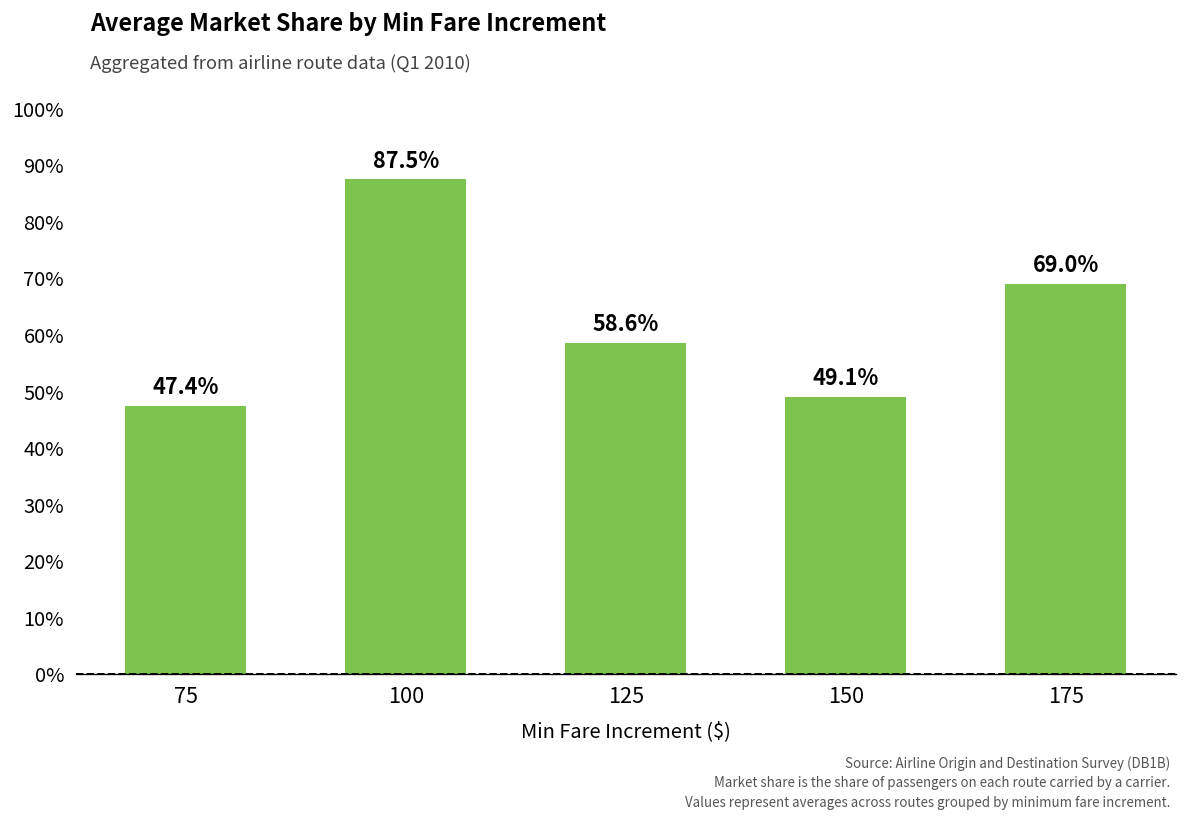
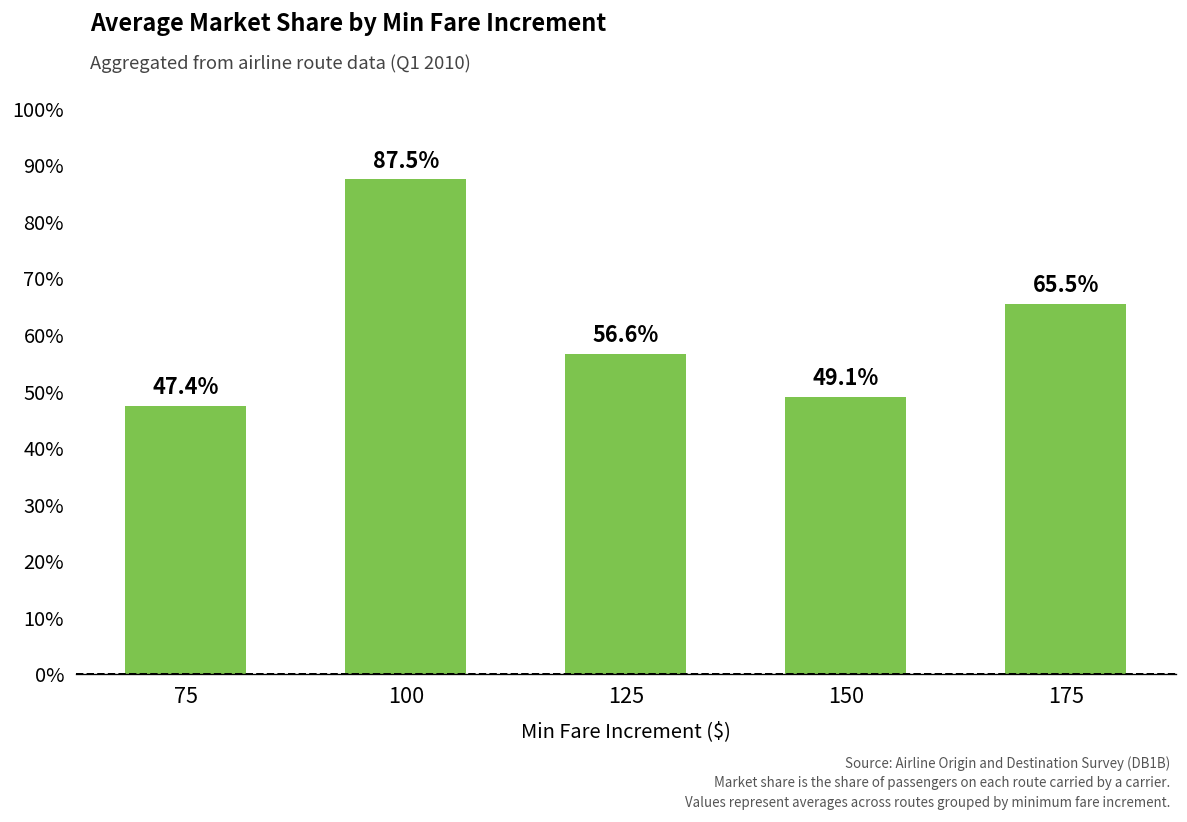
125: 58.6% -> 56.6%
175: 69.0% -> 65.5%
